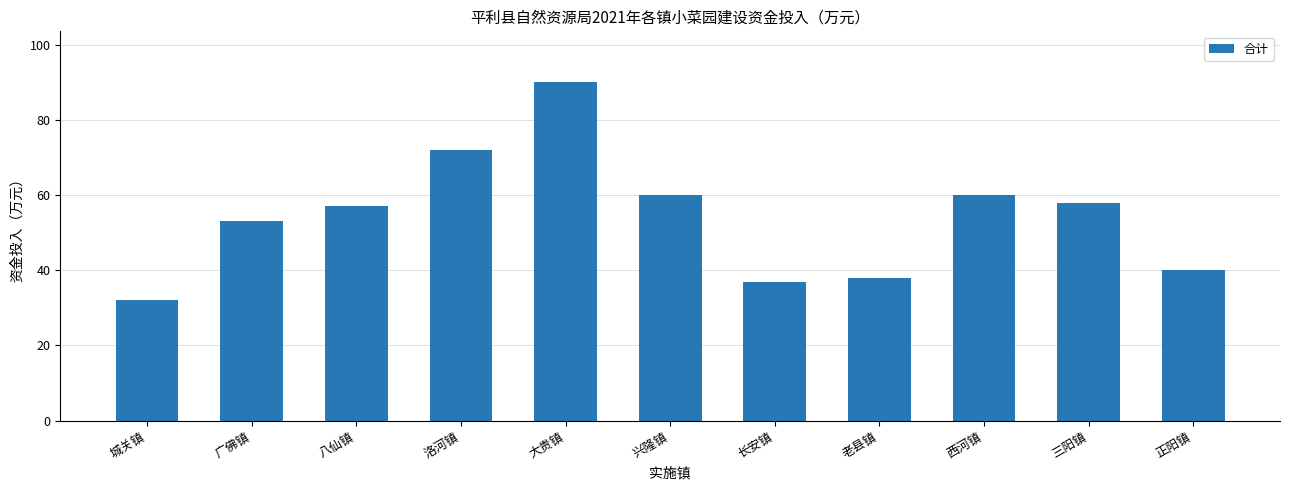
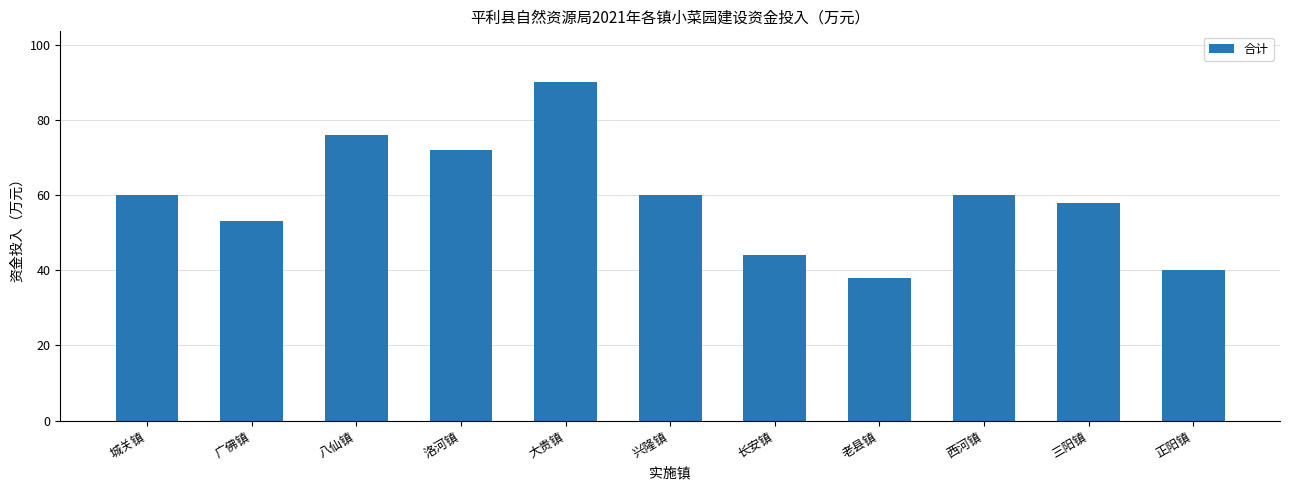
城关镇: 32 -> 60
八仙镇: 57 -> 76
长安镇: 37 -> 44
